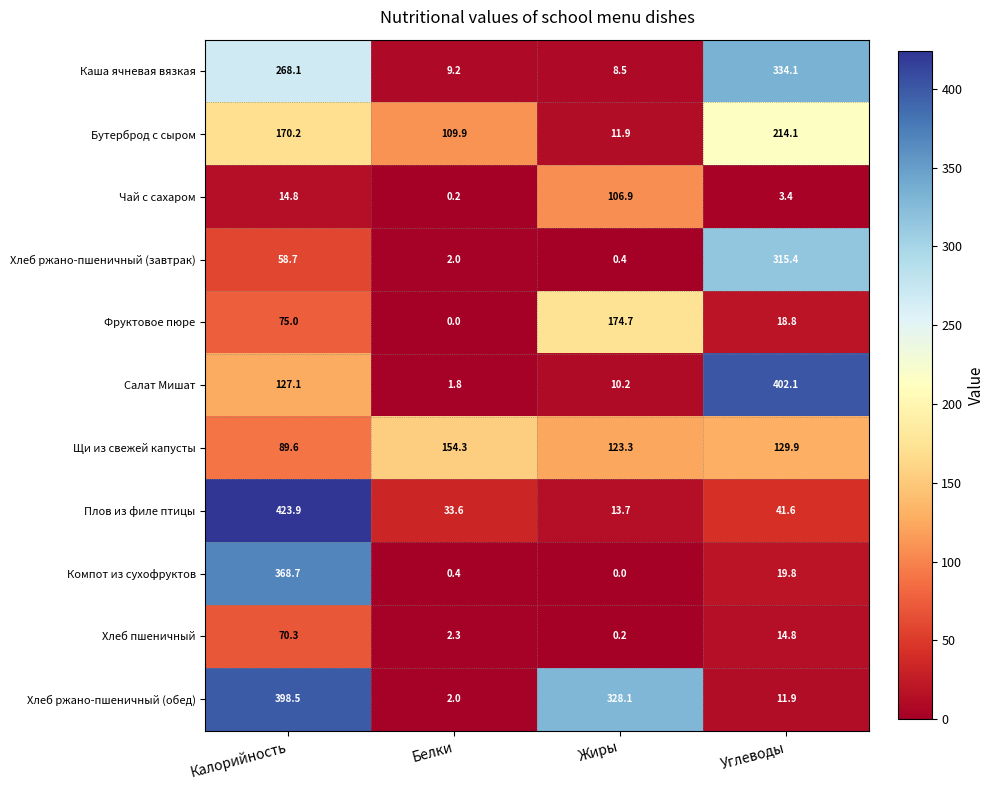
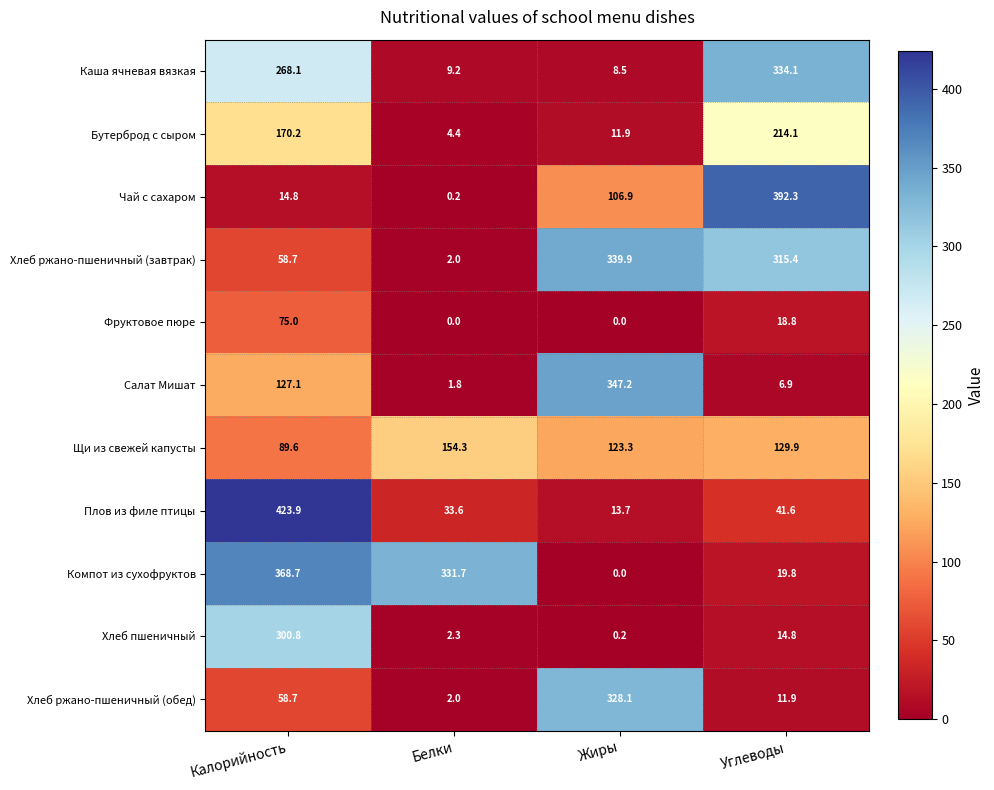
Бутерброд с сыром, Белки: 109.9 -> 4.4
Чай с сахаром, Углеводы: 3.4 -> 392.3
Хлеб ржано-пшеничный (завтрак), Жиры: 0.4 -> 339.9
Фруктовое пюре, Жиры: 174.7 -> 0.0
Салат Мишат, Жиры: 10.2 -> 347.2
Салат Мишат, Углеводы: 402.1 -> 6.9
Компот из сухофруктов, Белки: 0.4 -> 331.7
Хлеб пшеничный, Калорийность: 70.3 -> 300.8
Хлеб ржано-пшеничный (обед), Калорийность: 398.5 -> 58.7
